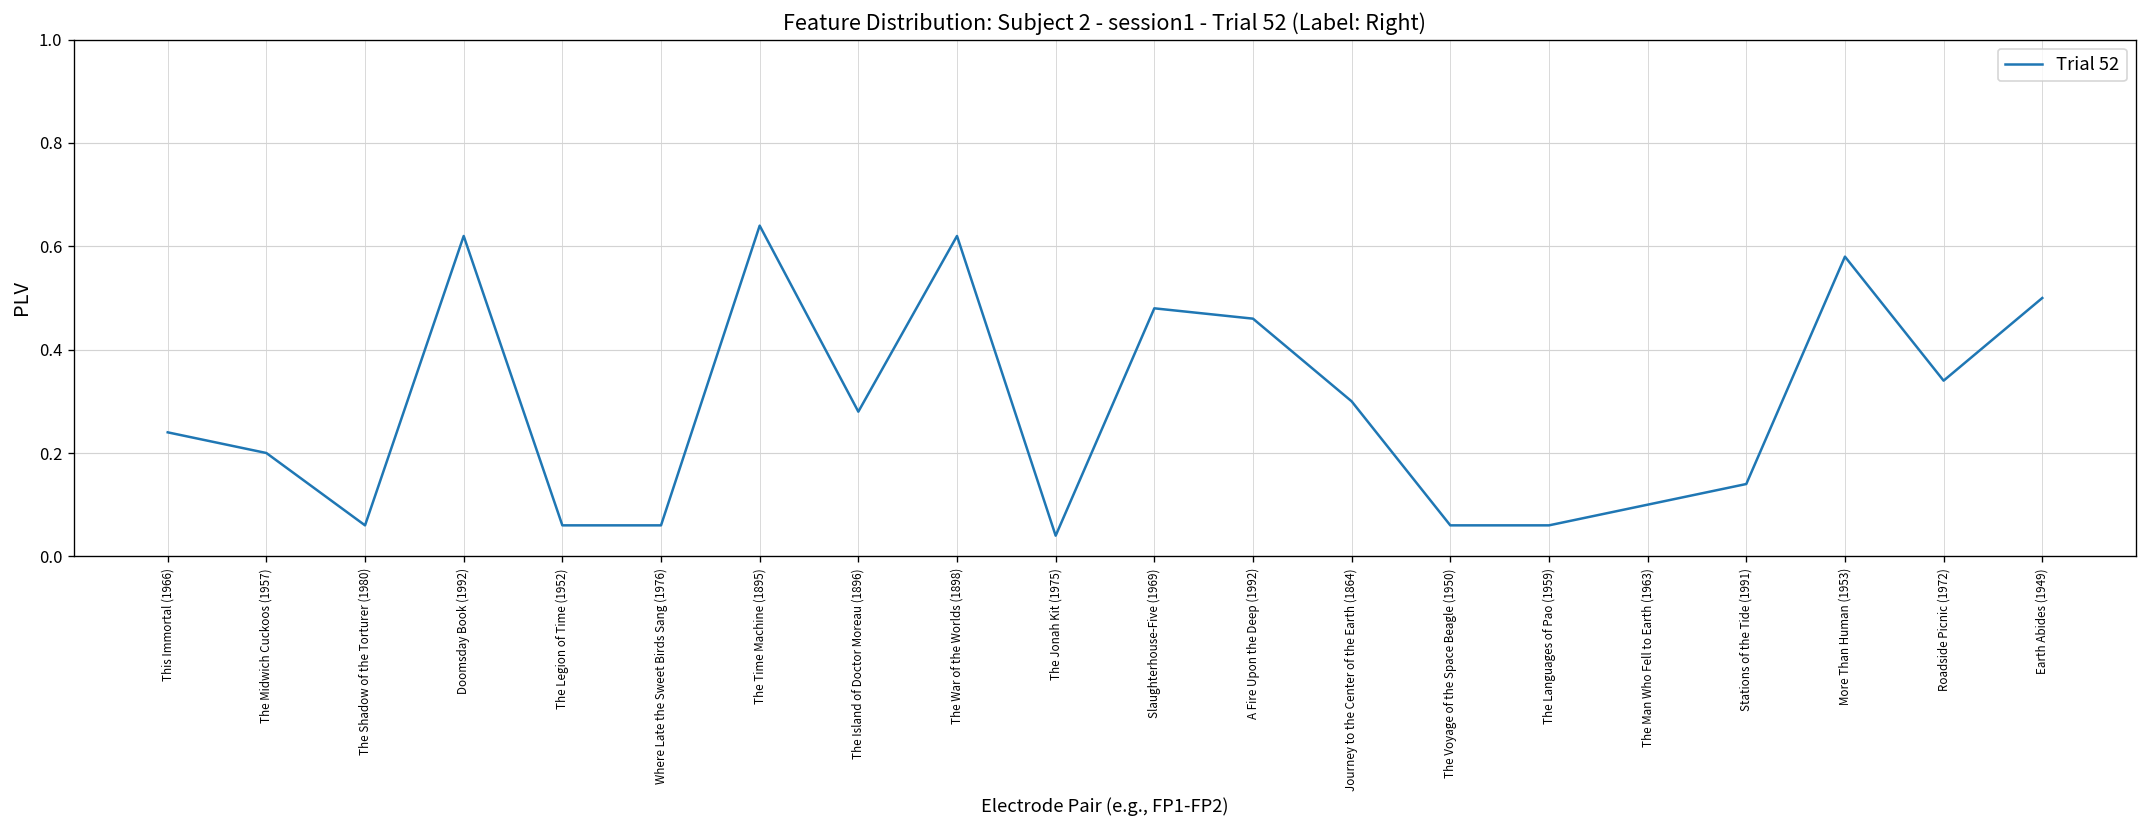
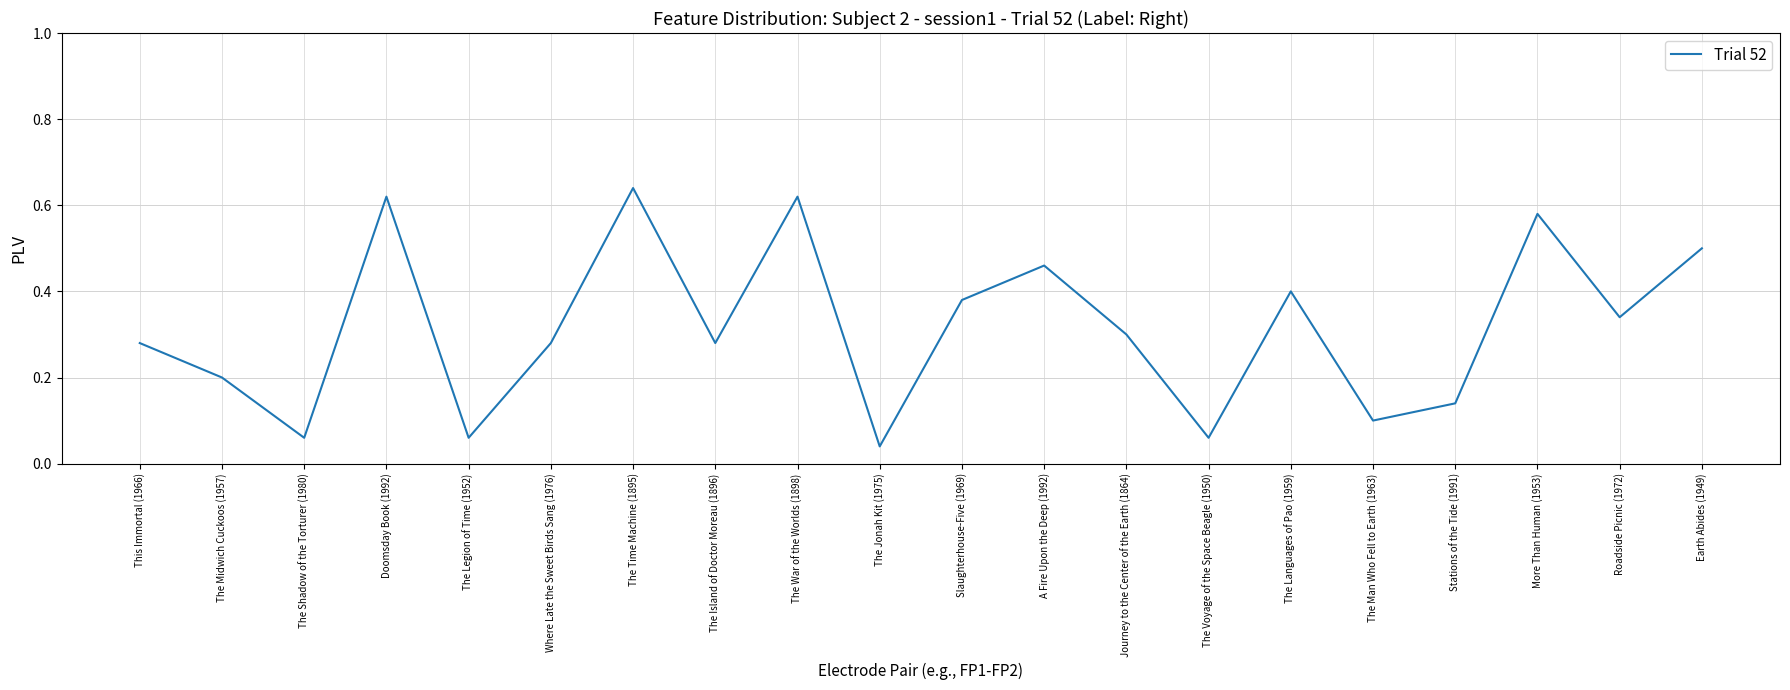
This Immortal (1966): 0.24 -> 0.28
Where Late the Sweet Birds Sang (1976): 0.06 -> 0.28
Slaughterhouse-Five (1969): 0.48 -> 0.38
The Languages of Pao (1959): 0.06 -> 0.40
